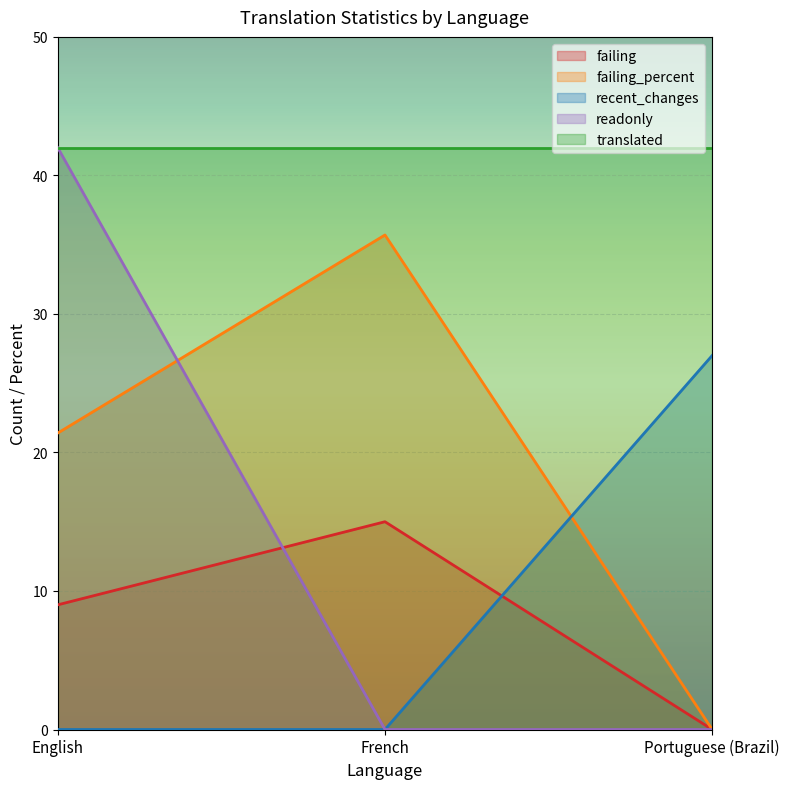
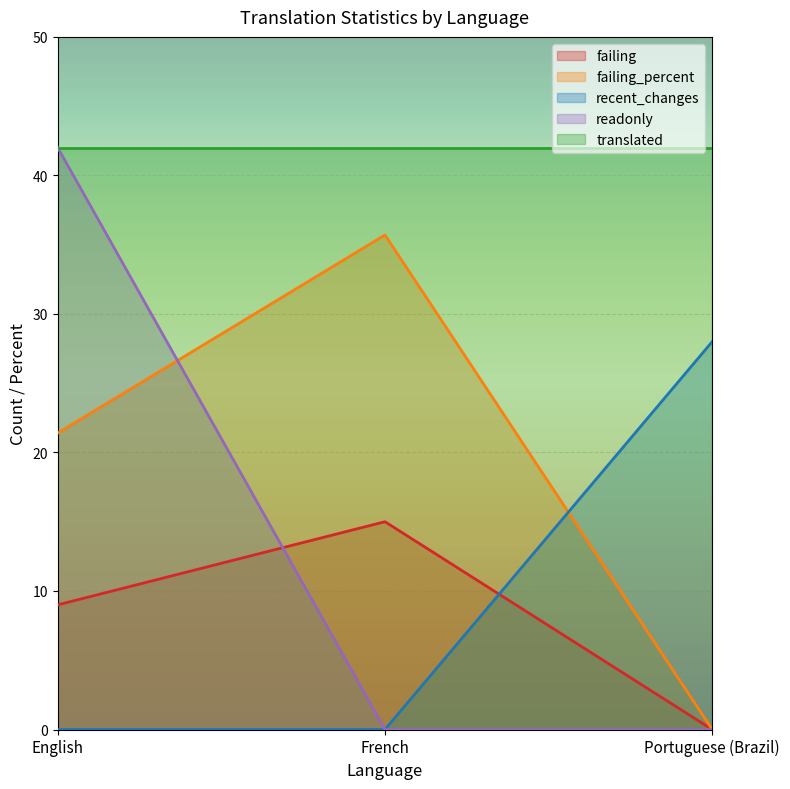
recent_changes, Portuguese (Brazil): 27 -> 28
